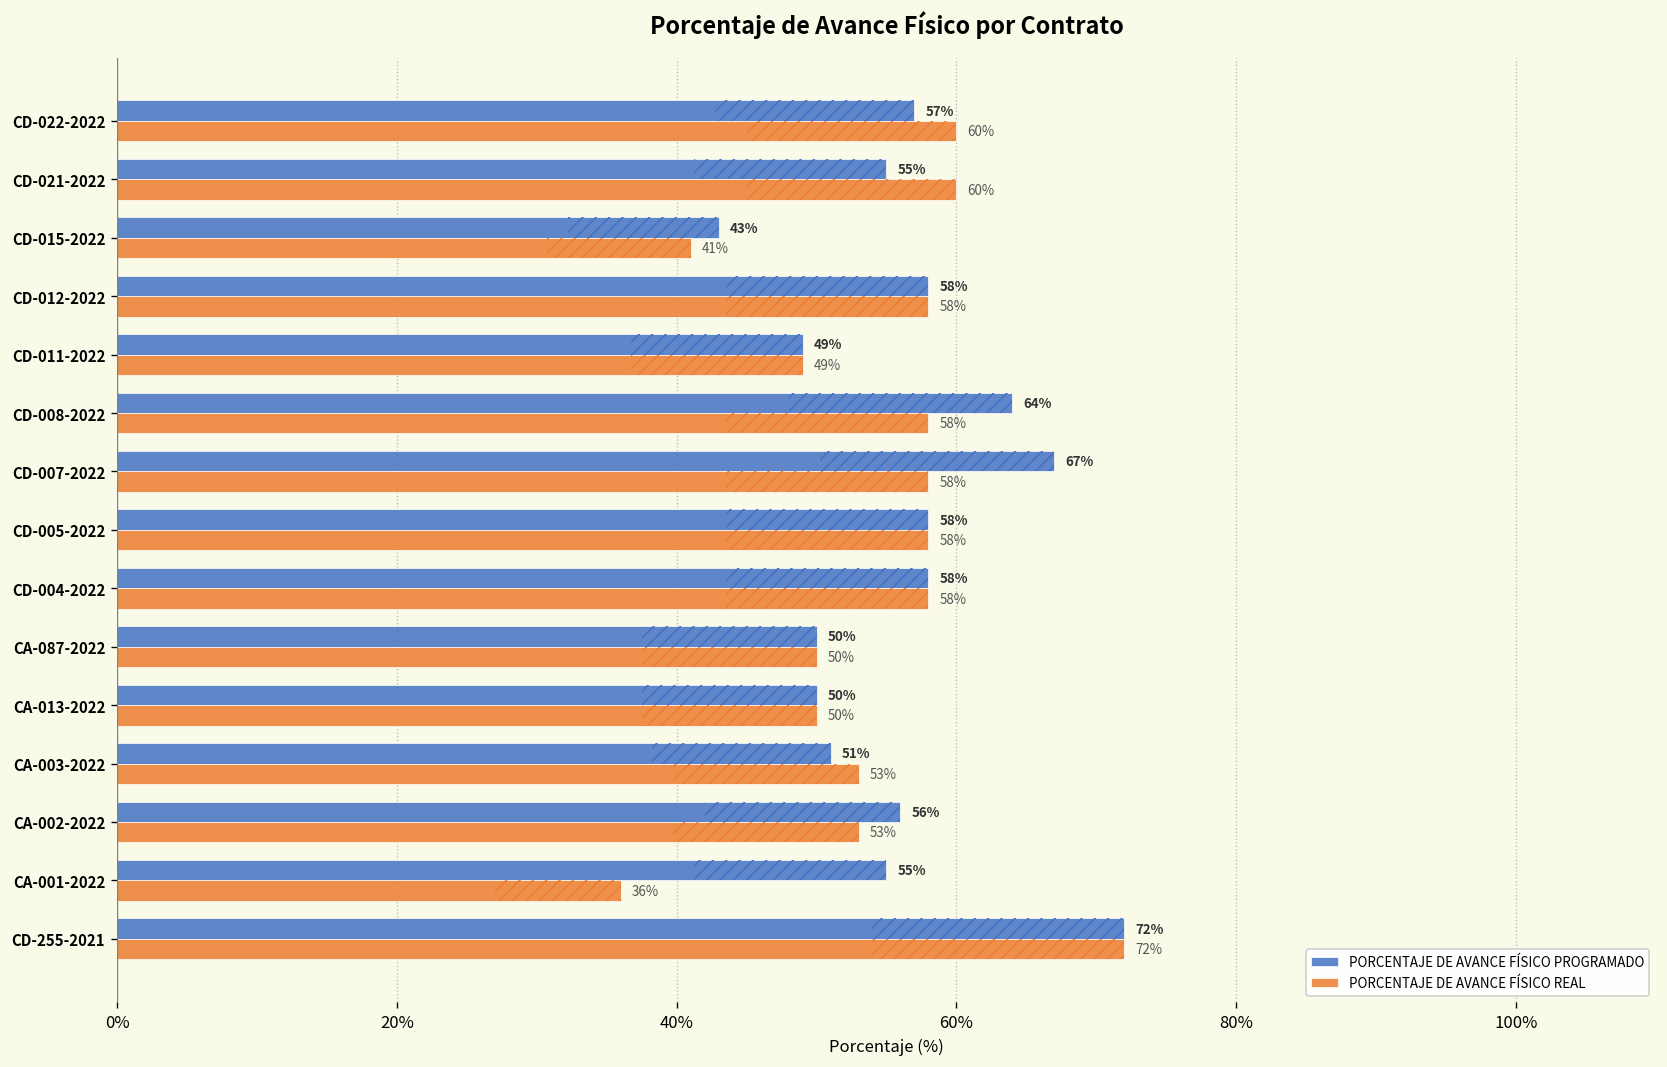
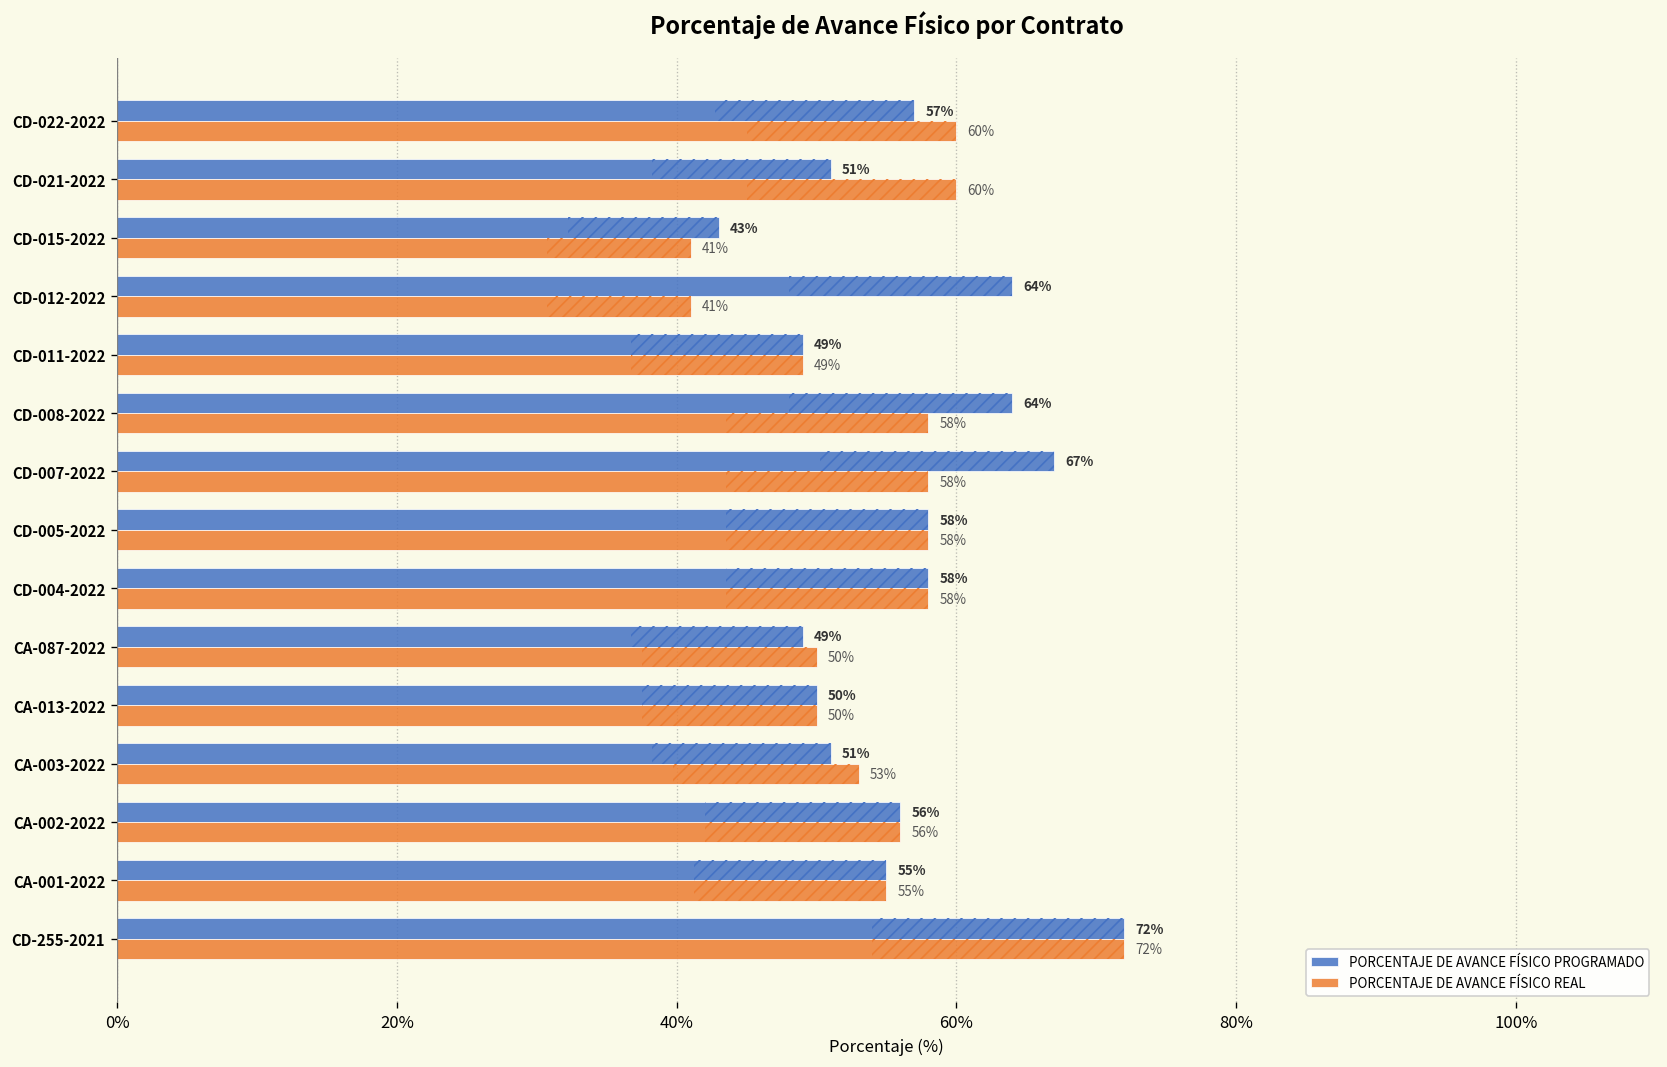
PORCENTAJE DE AVANCE FÍSICO PROGRAMADO, CD-021-2022: 55% -> 51%
PORCENTAJE DE AVANCE FÍSICO PROGRAMADO, CD-012-2022: 58% -> 64%
PORCENTAJE DE AVANCE FÍSICO REAL, CD-012-2022: 58% -> 41%
PORCENTAJE DE AVANCE FÍSICO PROGRAMADO, CA-087-2022: 50% -> 49%
PORCENTAJE DE AVANCE FÍSICO REAL, CA-002-2022: 53% -> 56%
PORCENTAJE DE AVANCE FÍSICO REAL, CA-001-2022: 36% -> 55%
